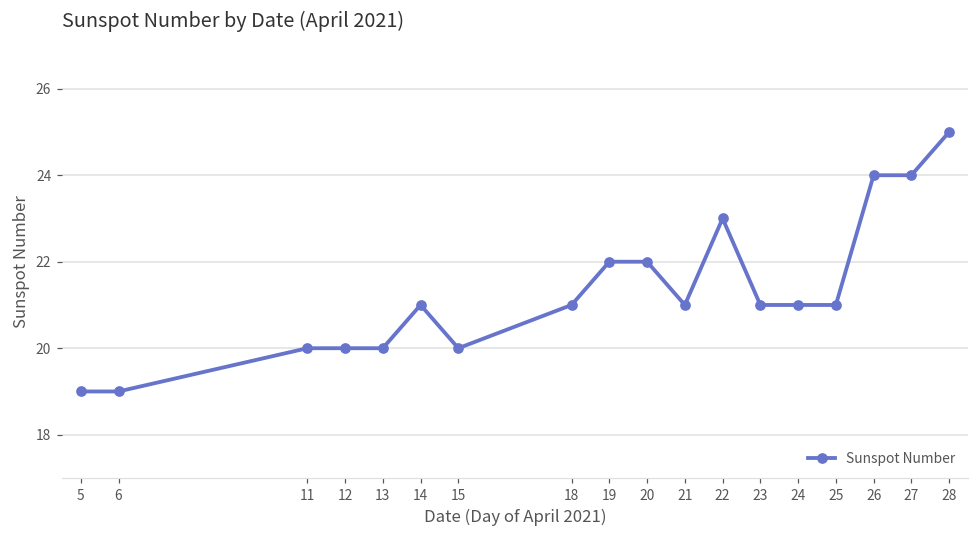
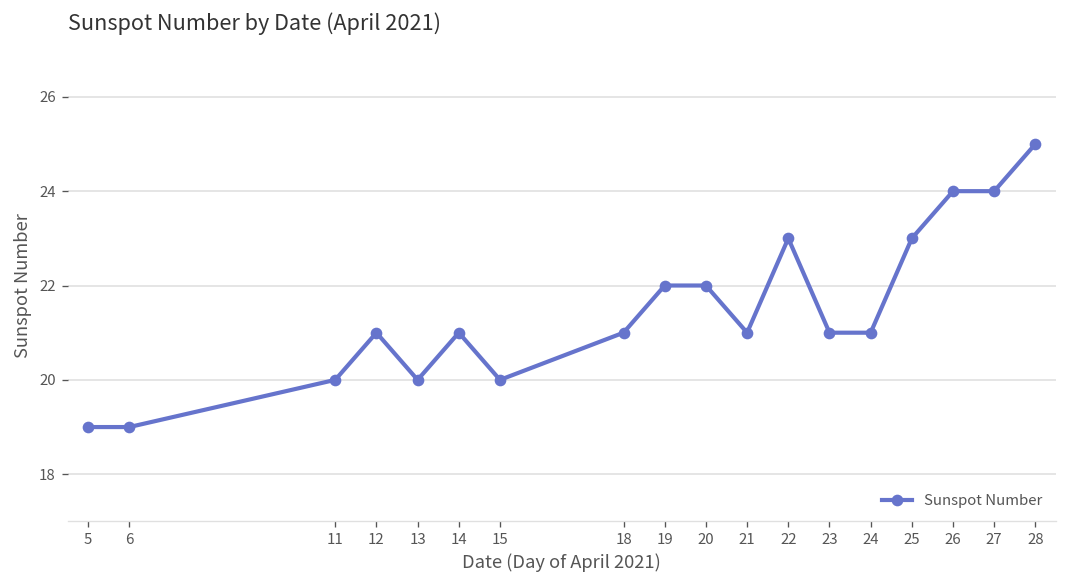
12: 20 -> 21
25: 21 -> 23
